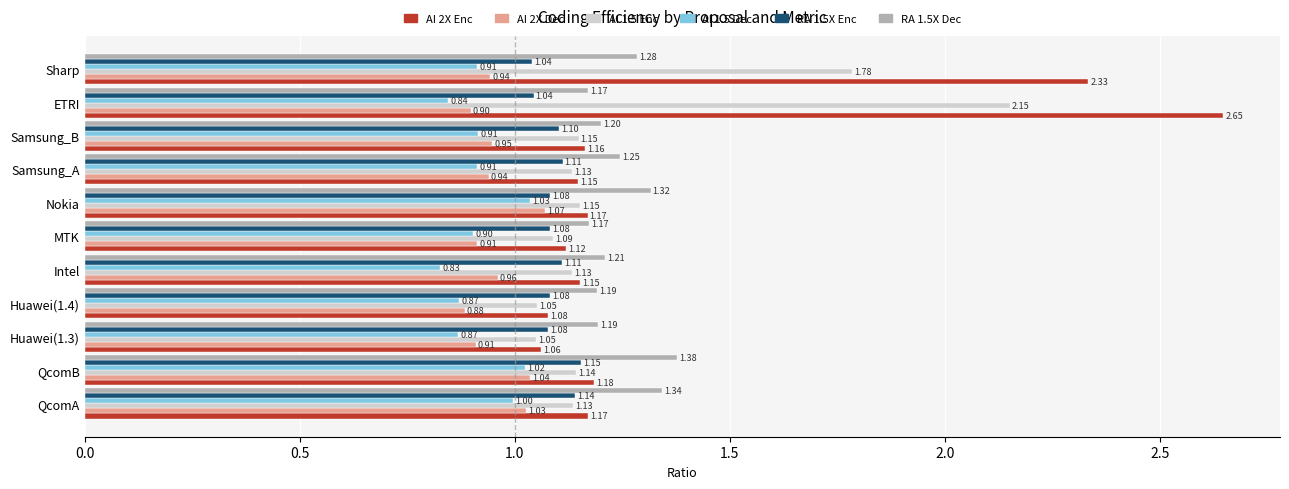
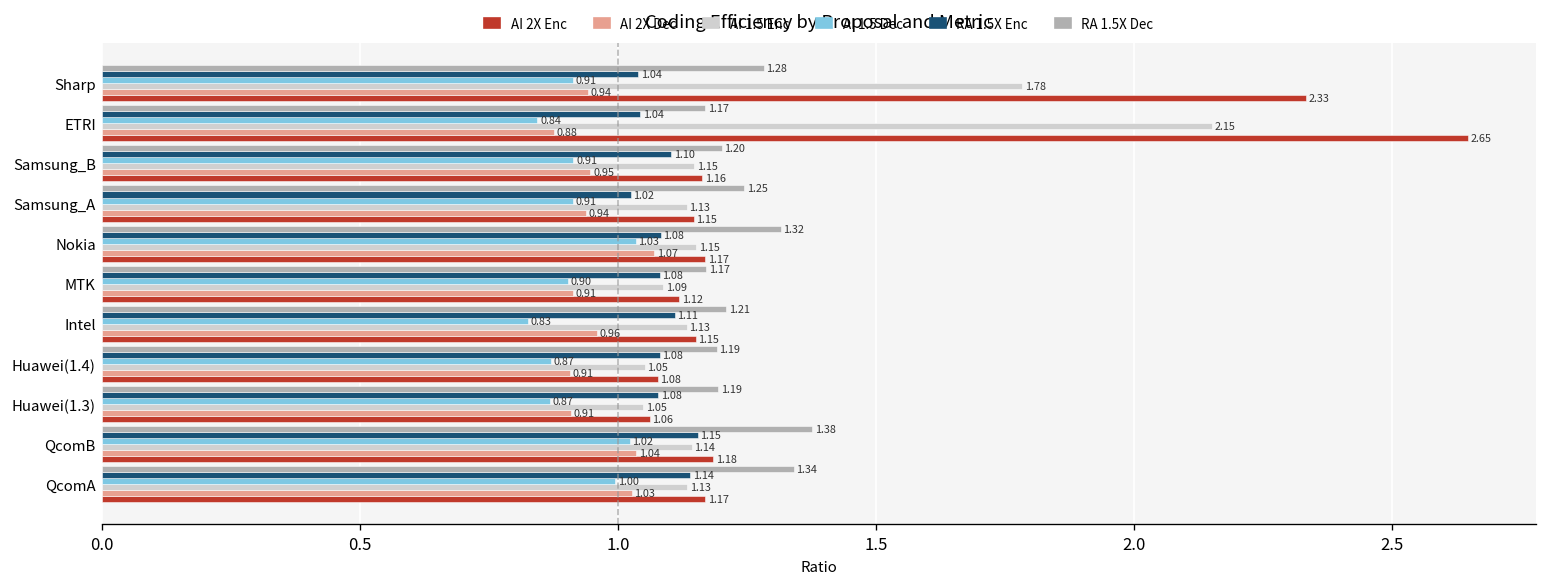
AI 2X Dec, ETRI: 0.90 -> 0.88
RA 1.5X Enc, Samsung_A: 1.11 -> 1.02
AI 2X Dec, Huawei(1.4): 0.88 -> 0.91
